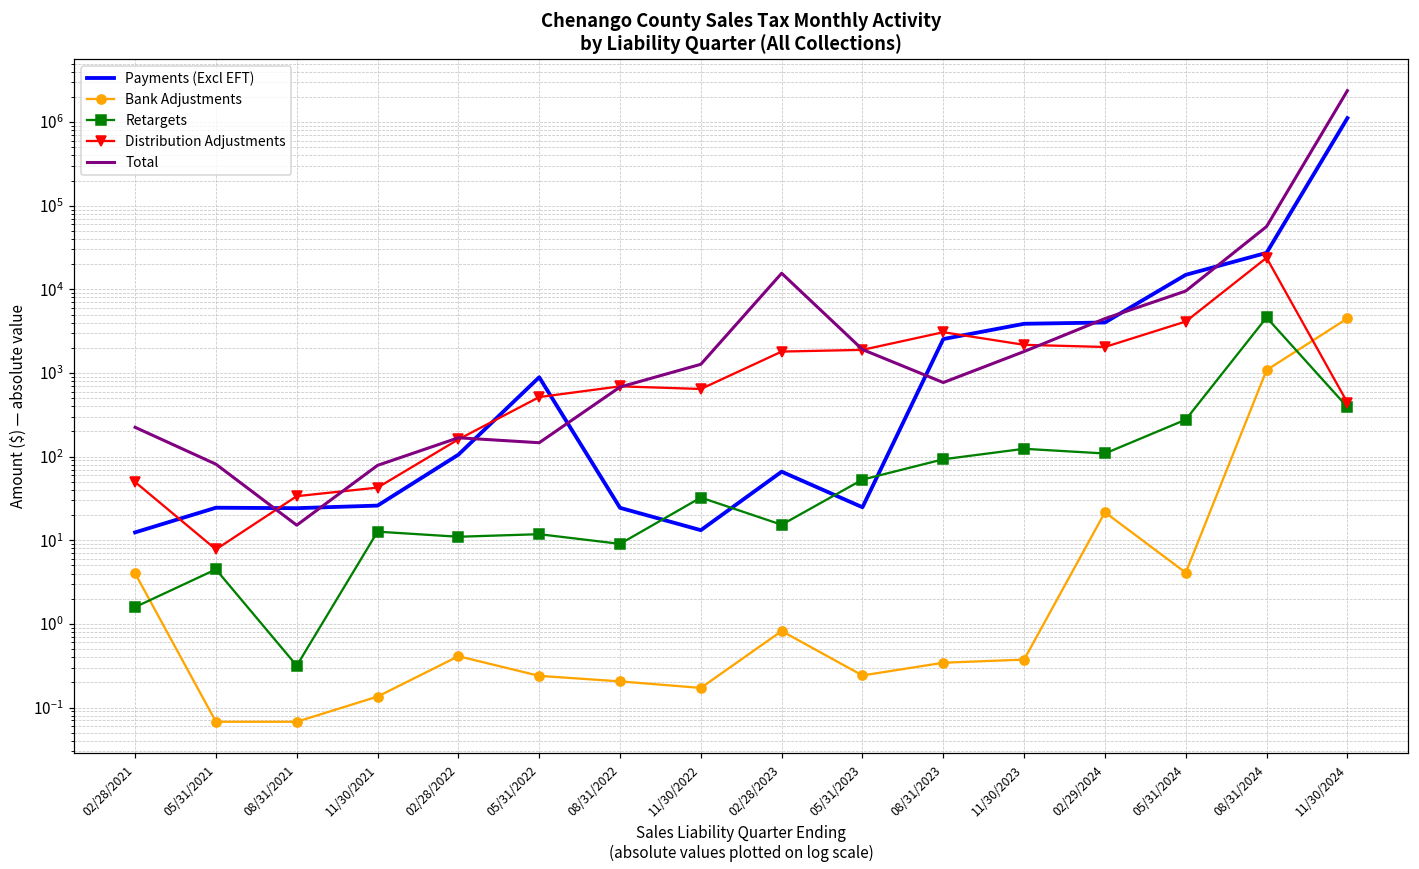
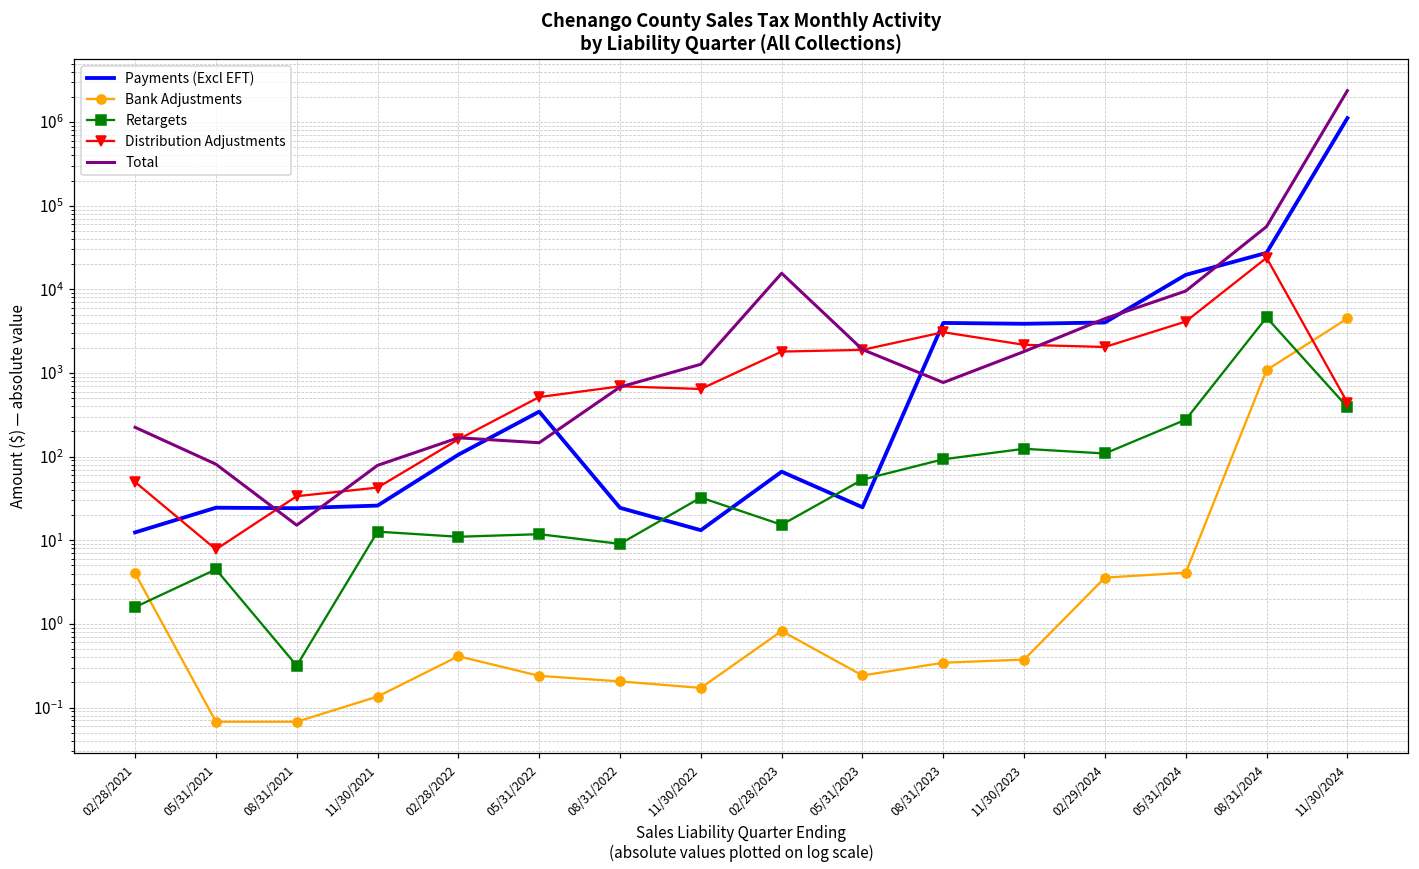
Payments (Excl EFT), 05/31/2022: 900 -> 300
Payments (Excl EFT), 08/31/2023: 2500 -> 4000
Bank Adjustments, 02/29/2024: 22 -> 4
